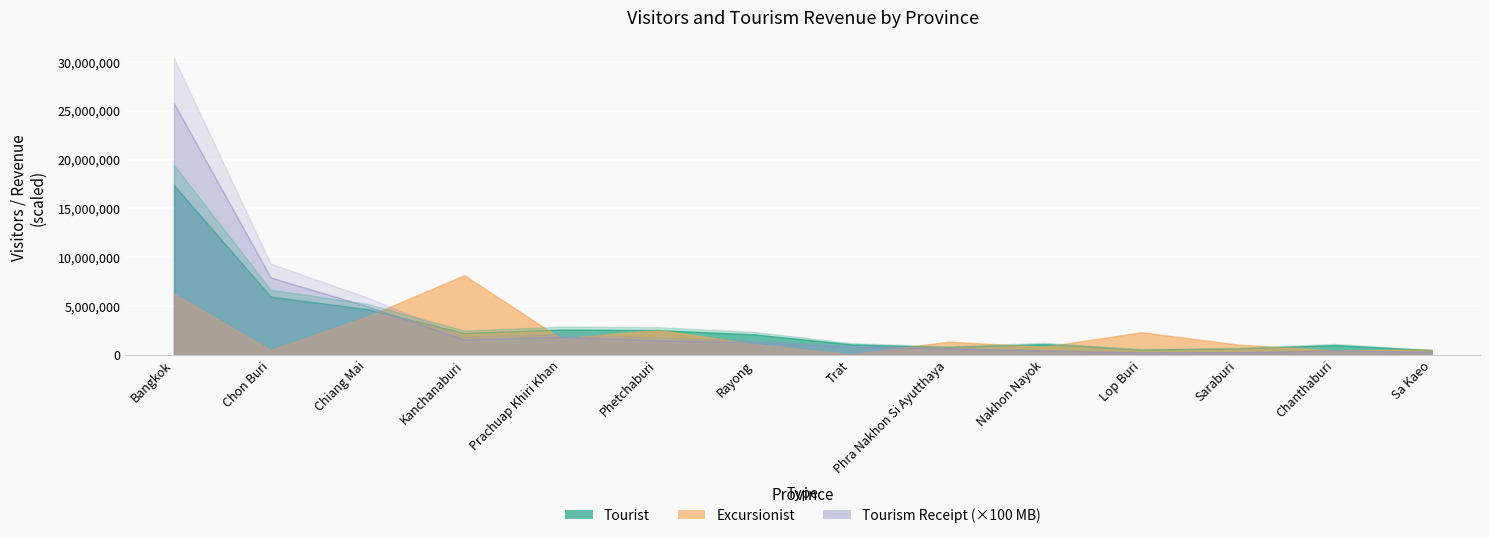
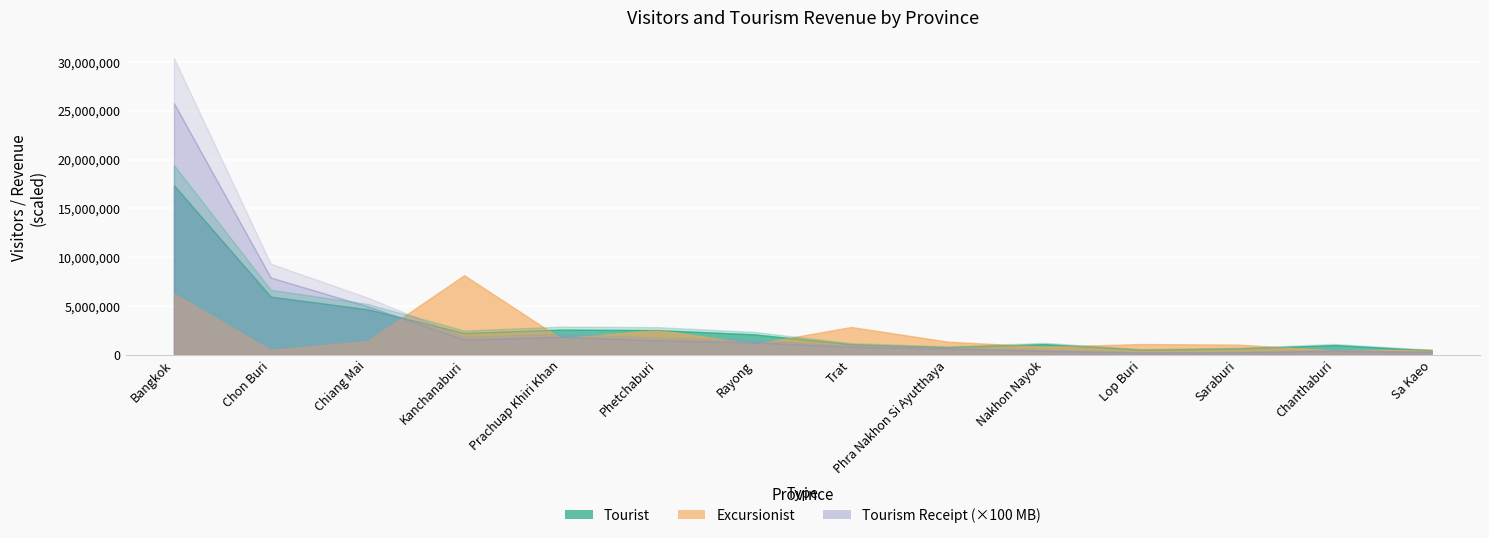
Excursionist, Chiang Mai: 4,000,000 -> 1,000,000
Excursionist, Trat: 0 -> 3,000,000
Excursionist, Lop Buri: 2,000,000 -> 1,000,000
